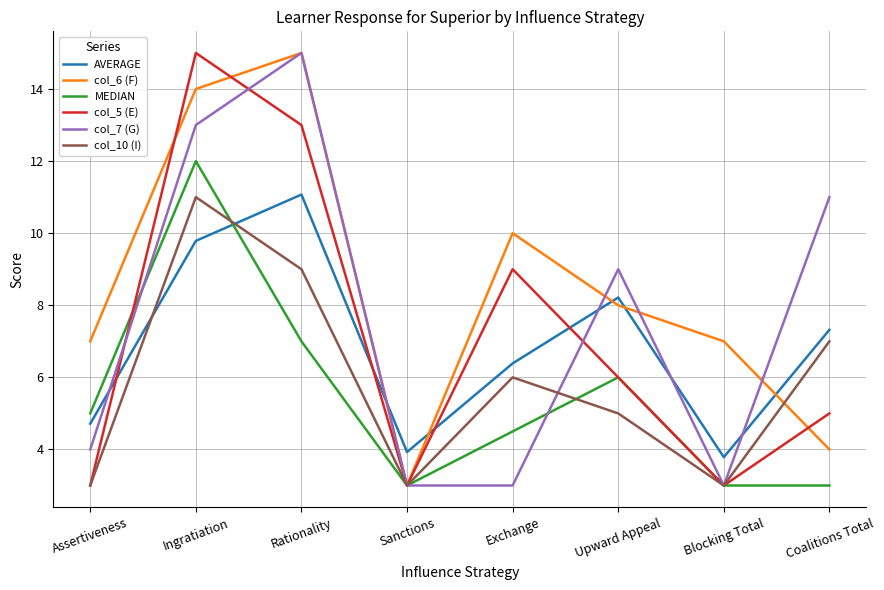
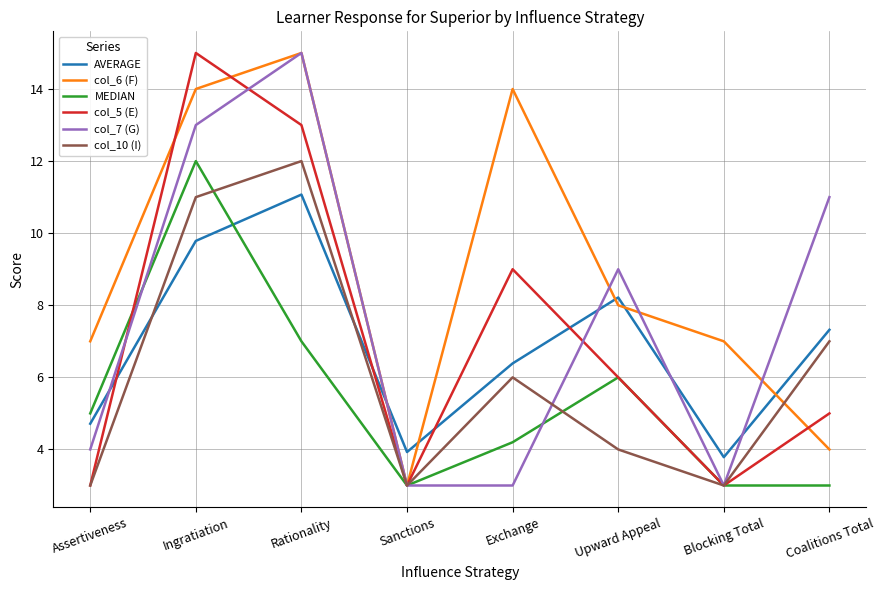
col_10 (I), Rationality: 9 -> 12
col_6 (F), Exchange: 10 -> 14
MEDIAN, Exchange: 4.5 -> 4.2
col_10 (I), Upward Appeal: 5 -> 4
